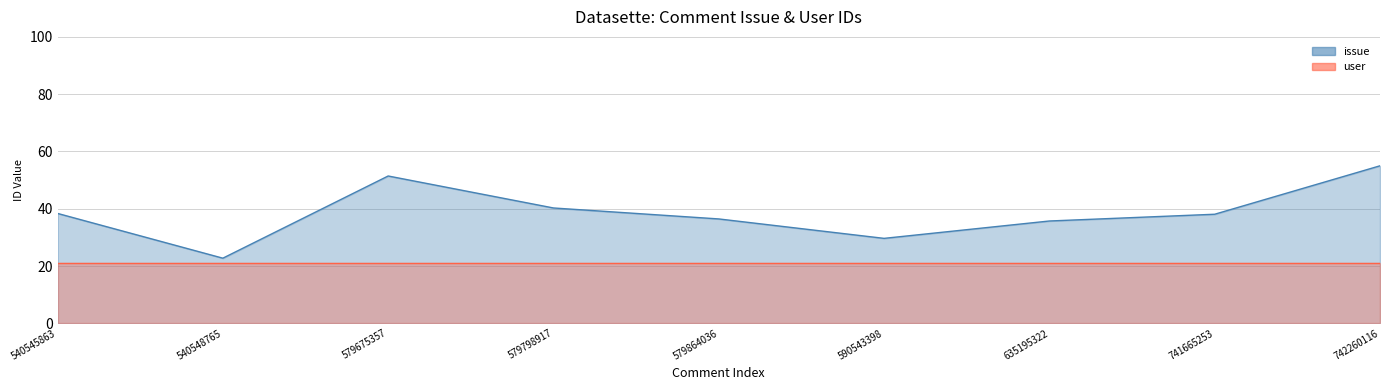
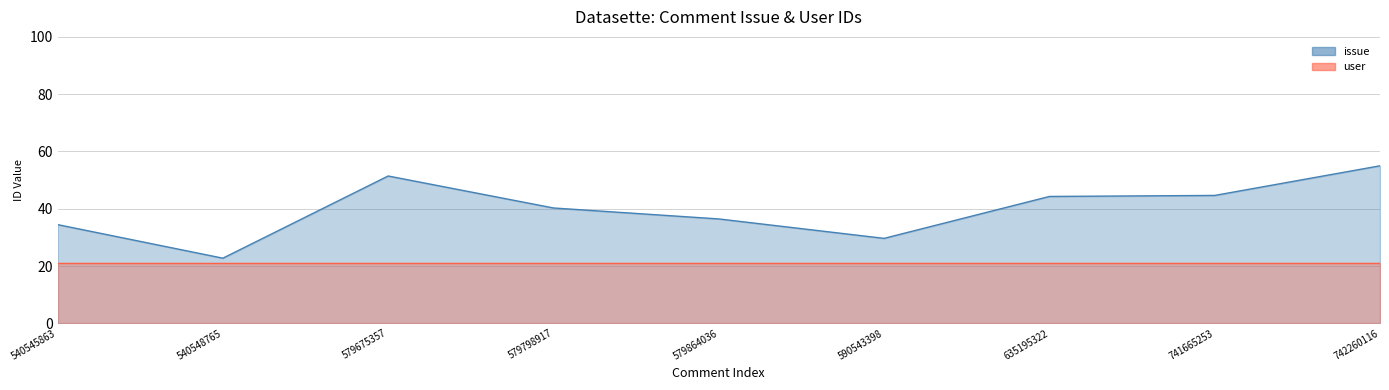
issue, 540545863: 38 -> 34
issue, 635195322: 36 -> 44
issue, 741665253: 38 -> 45
